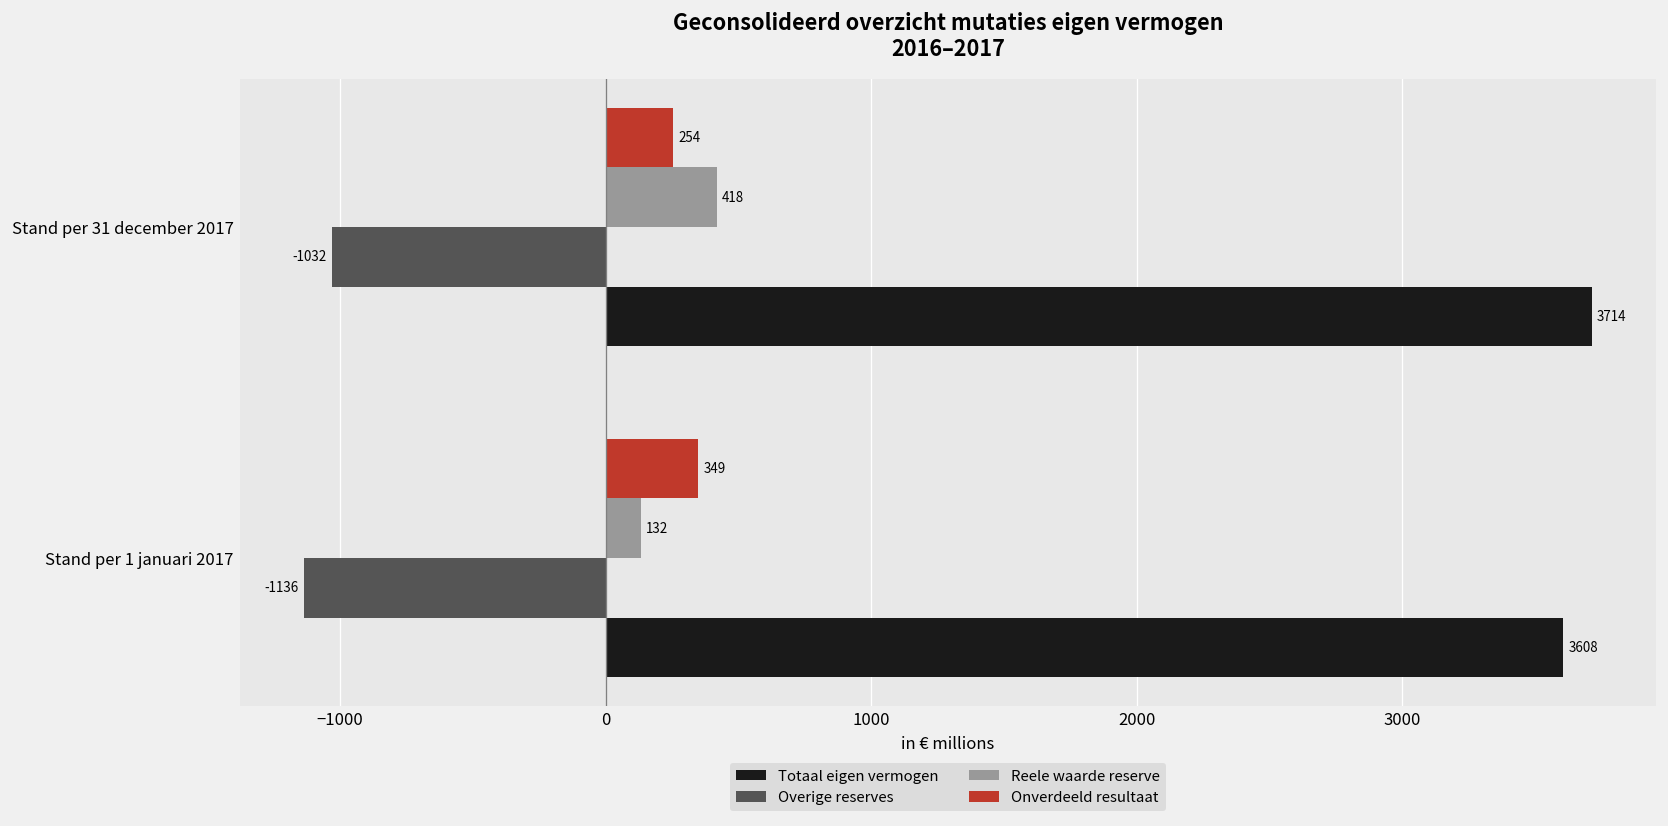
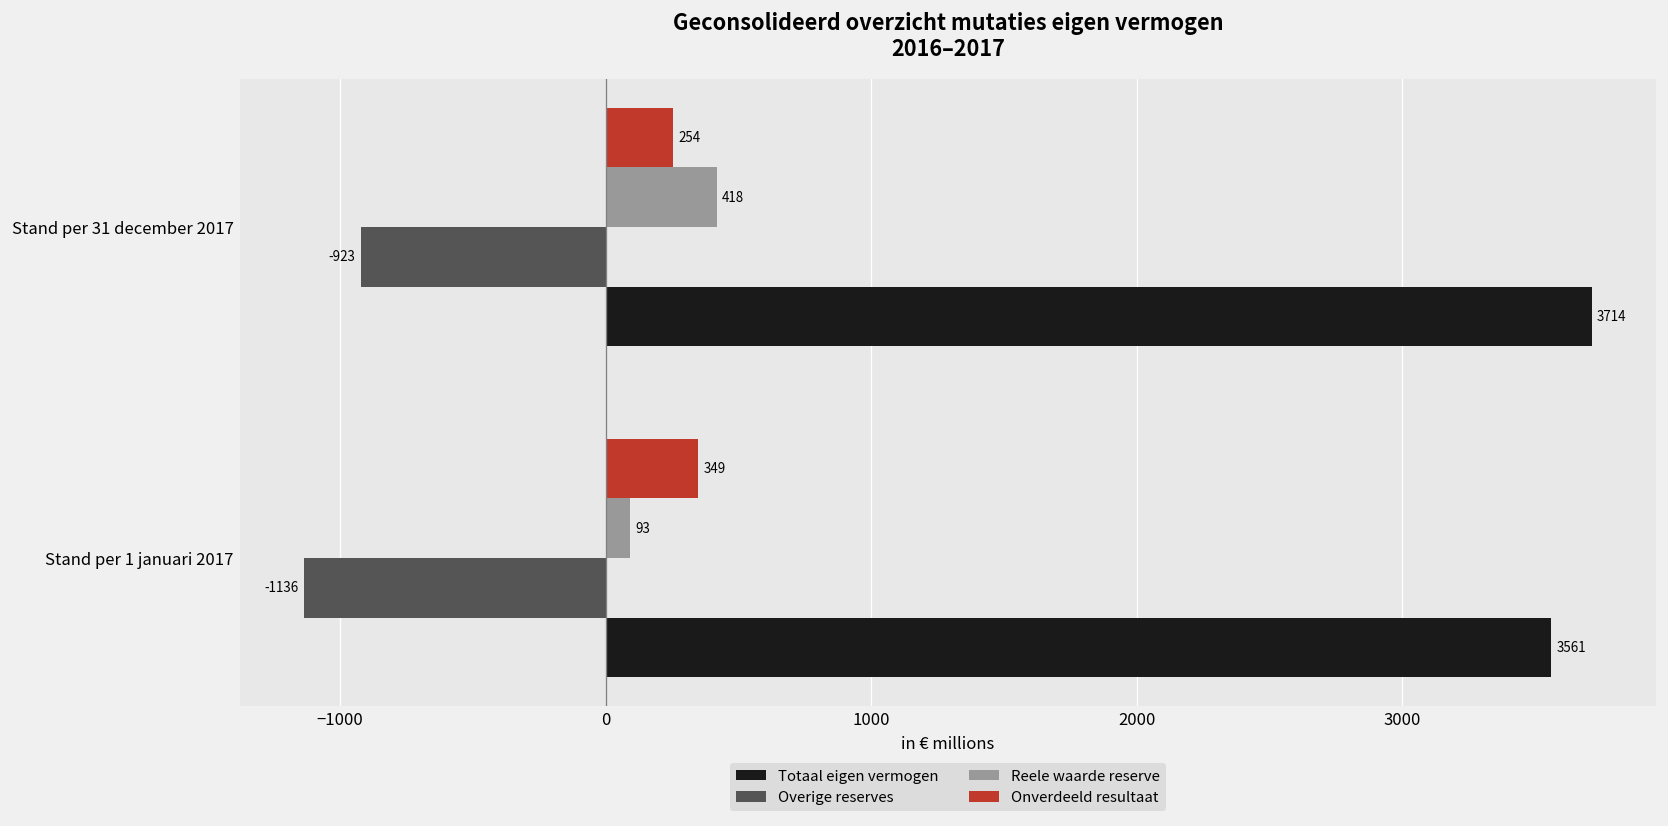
Overige reserves, Stand per 31 december 2017: -1032 -> -923
Reele waarde reserve, Stand per 1 januari 2017: 132 -> 93
Totaal eigen vermogen, Stand per 1 januari 2017: 3608 -> 3561
